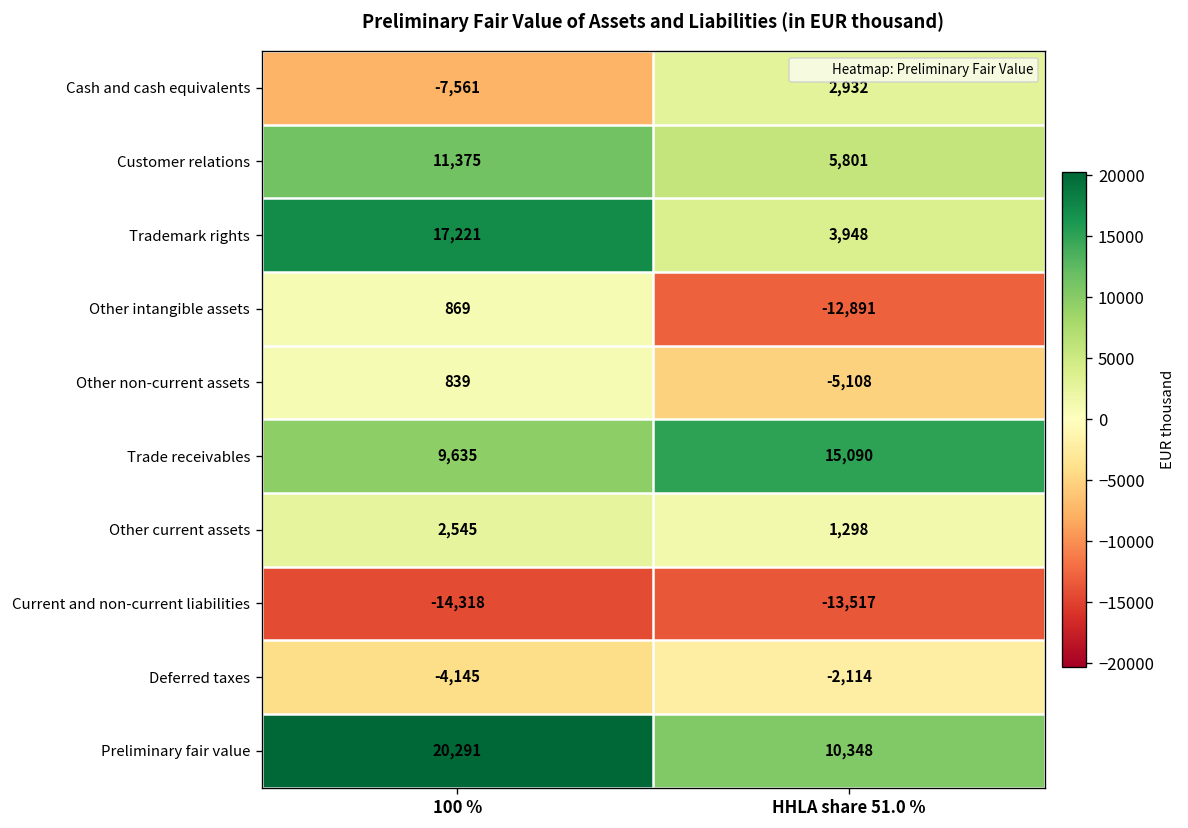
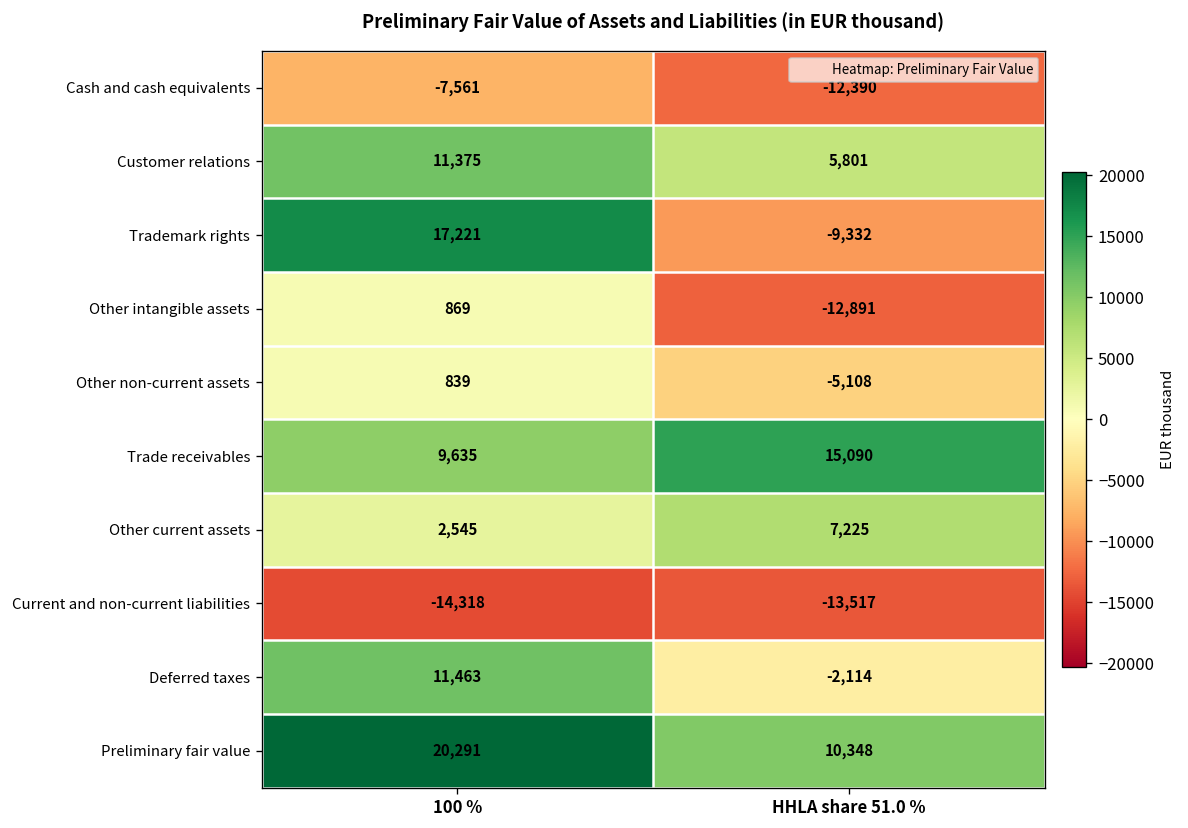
Cash and cash equivalents, HHLA share 51.0 %: 2,932 -> -12,390
Trademark rights, HHLA share 51.0 %: 3,948 -> -9,332
Other current assets, HHLA share 51.0 %: 1,298 -> 7,225
Deferred taxes, 100 %: -4,145 -> 11,463
